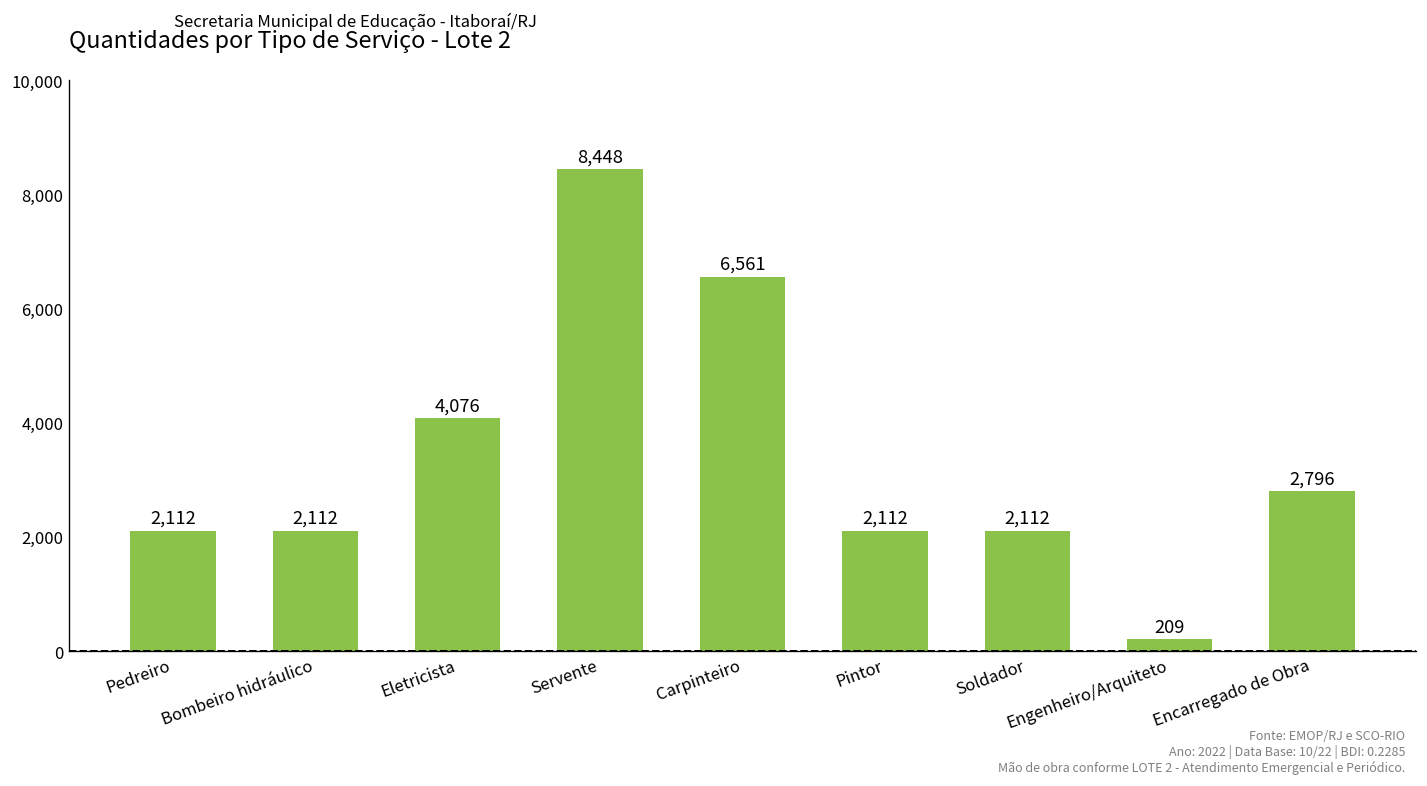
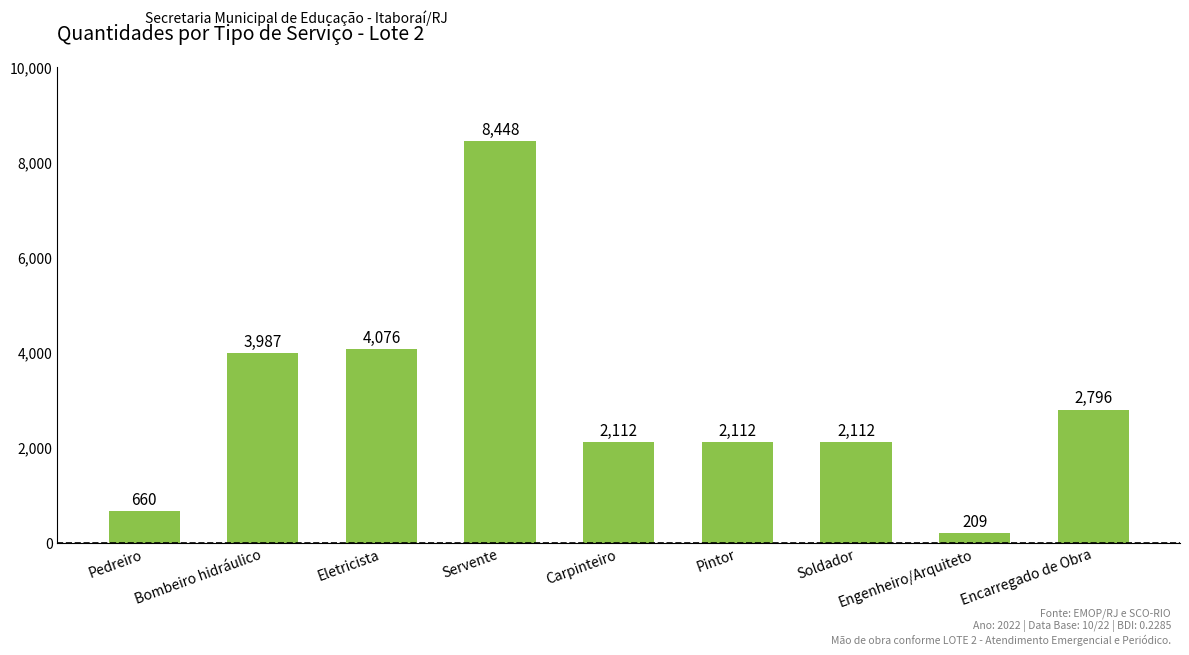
Pedreiro: 2,112 -> 660
Bombeiro hidráulico: 2,112 -> 3,987
Carpinteiro: 6,561 -> 2,112
